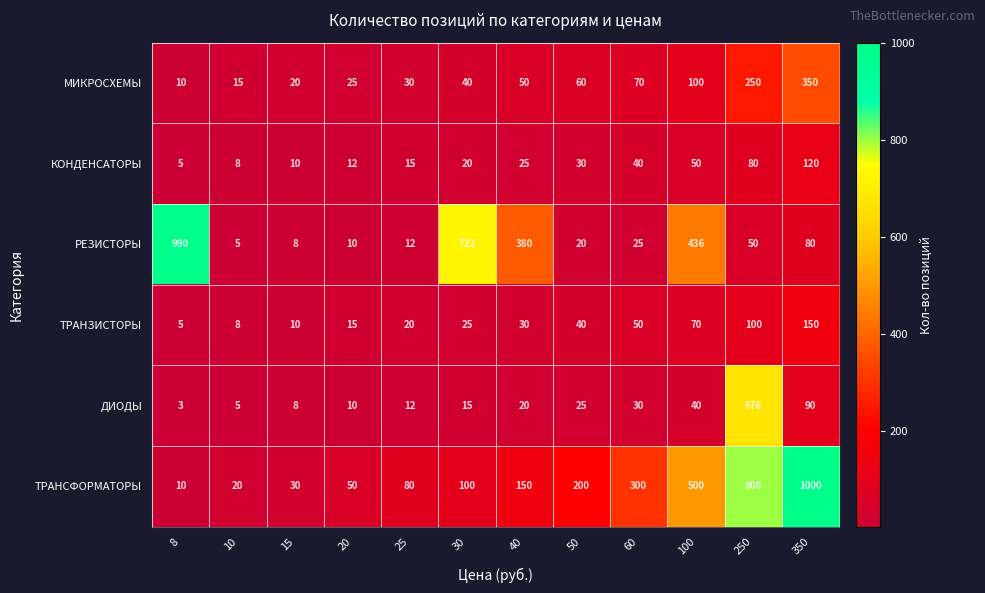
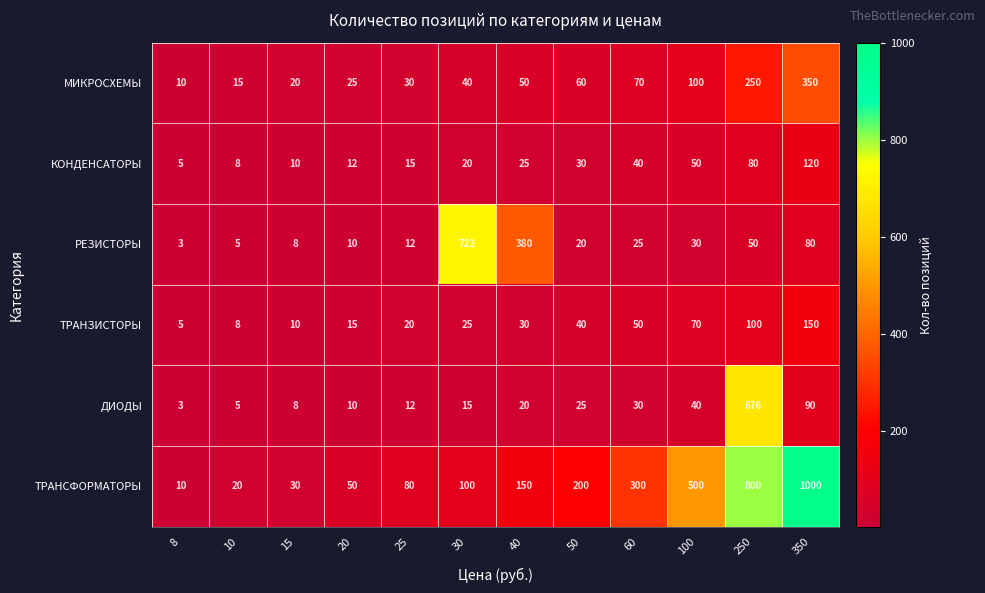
РЕЗИСТОРЫ, 8: 990 -> 3
РЕЗИСТОРЫ, 100: 436 -> 30
